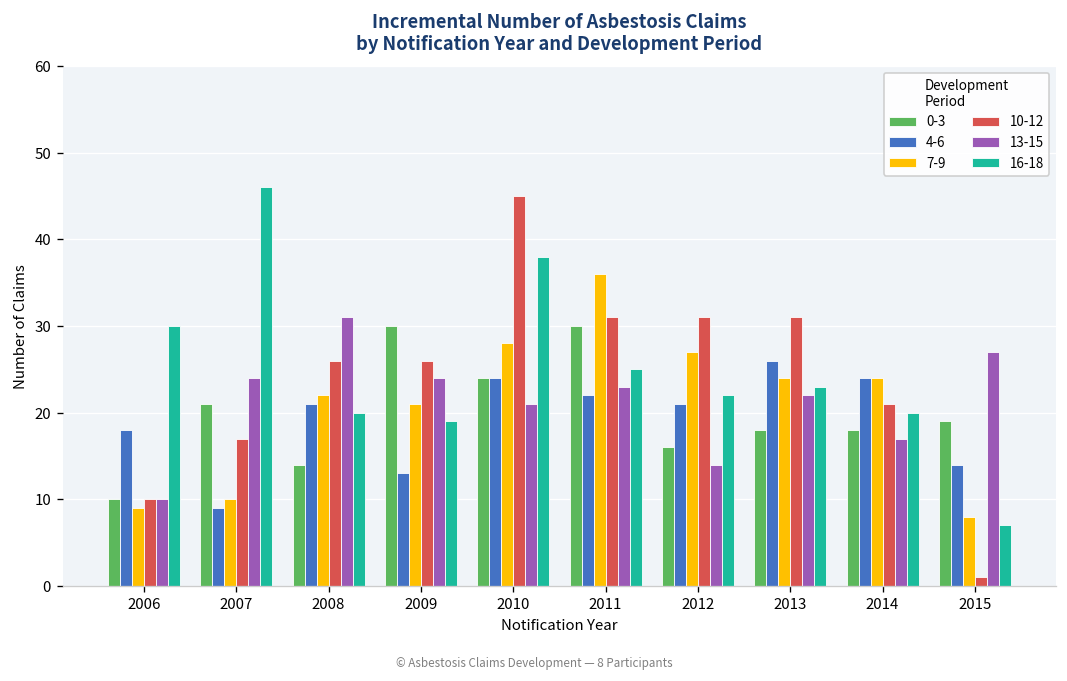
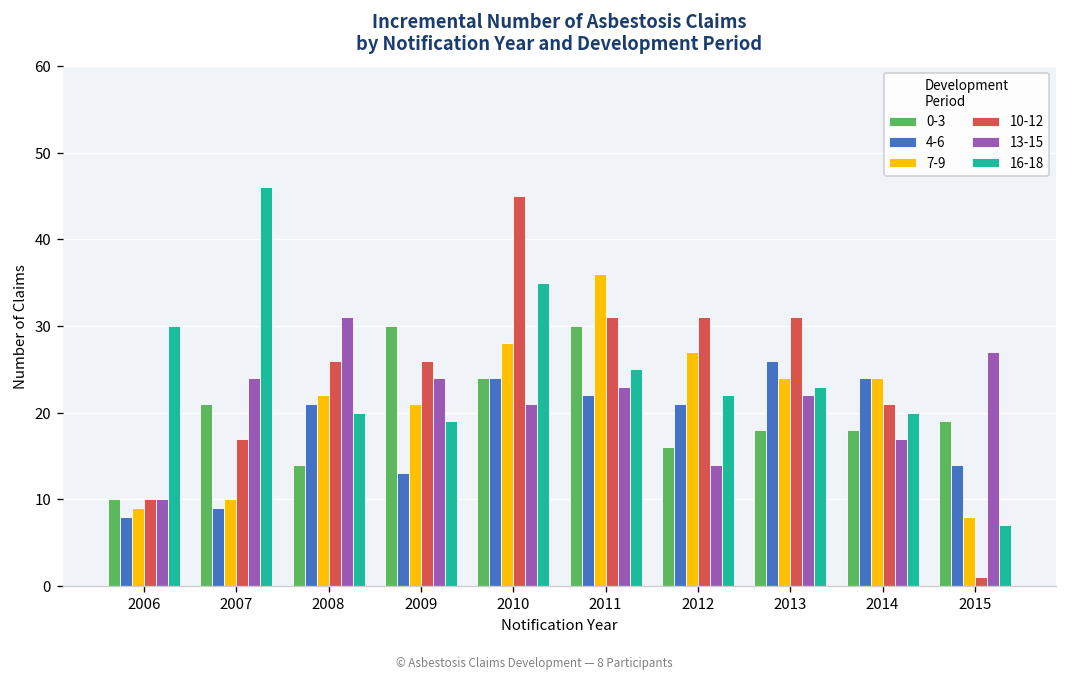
4-6, 2006: 18 -> 8
16-18, 2010: 38 -> 35
